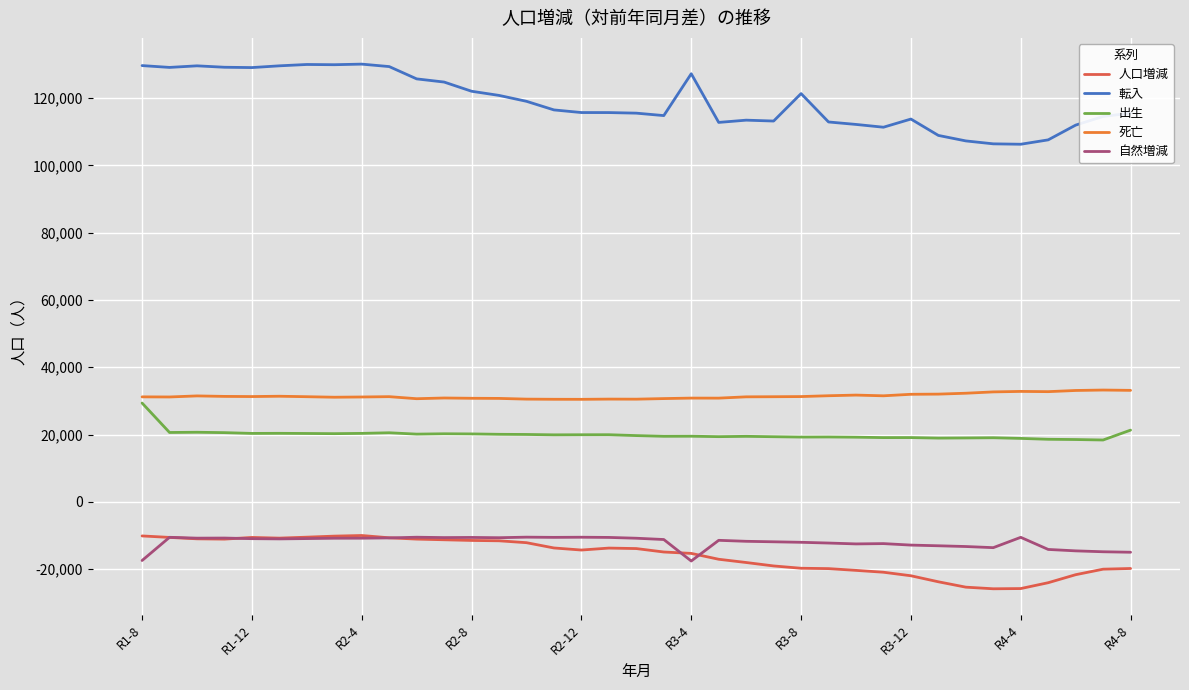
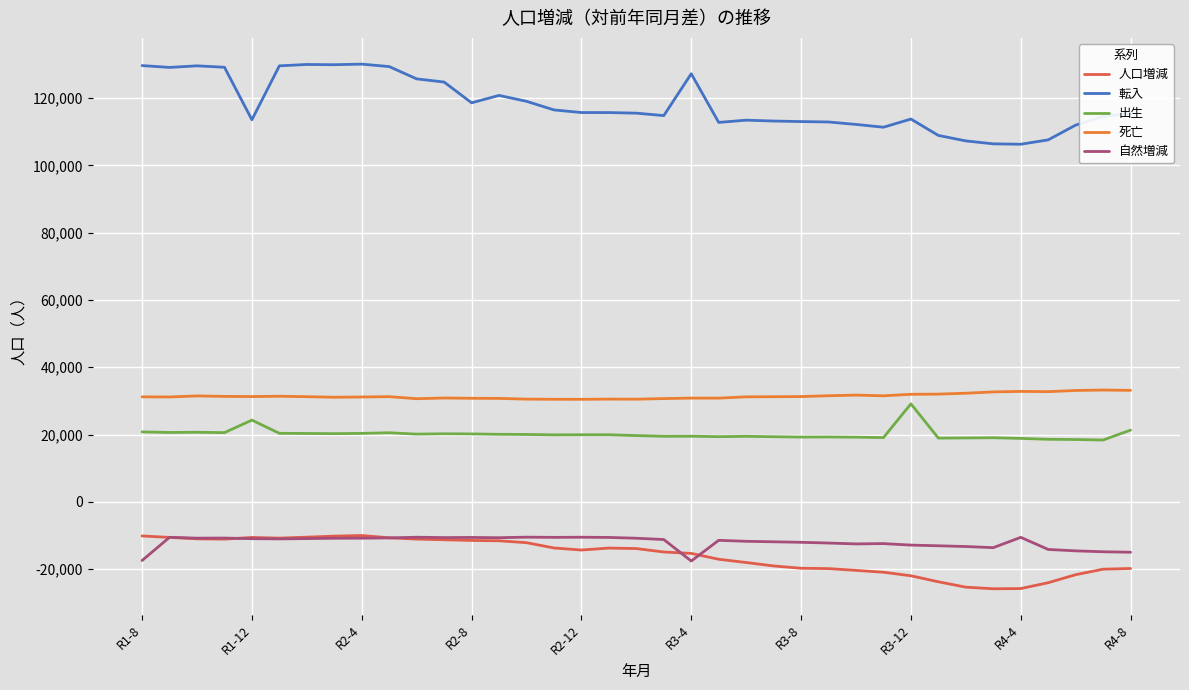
出生, R1-8: 29,000 -> 21,000
転入, R1-12: 129,000 -> 114,000
出生, R1-12: 20,000 -> 24,000
転入, R2-8: 122,000 -> 119,000
転入, R3-8: 121,000 -> 113,000
出生, R3-12: 19,000 -> 29,000
